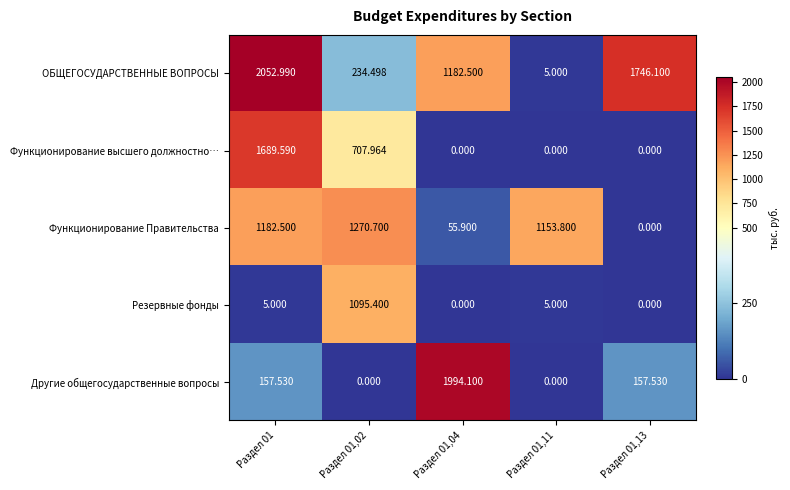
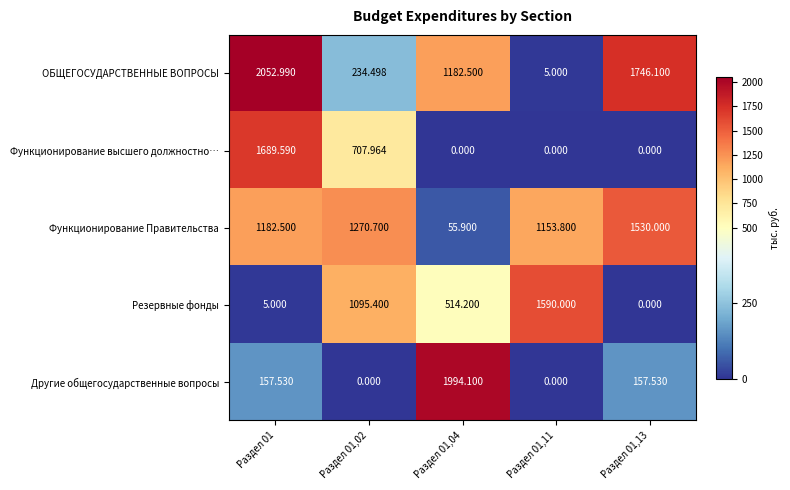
Функционирование Правительства, Раздел 01,13: 0.000 -> 1530.000
Резервные фонды, Раздел 01,04: 0.000 -> 514.200
Резервные фонды, Раздел 01,11: 5.000 -> 1590.000
